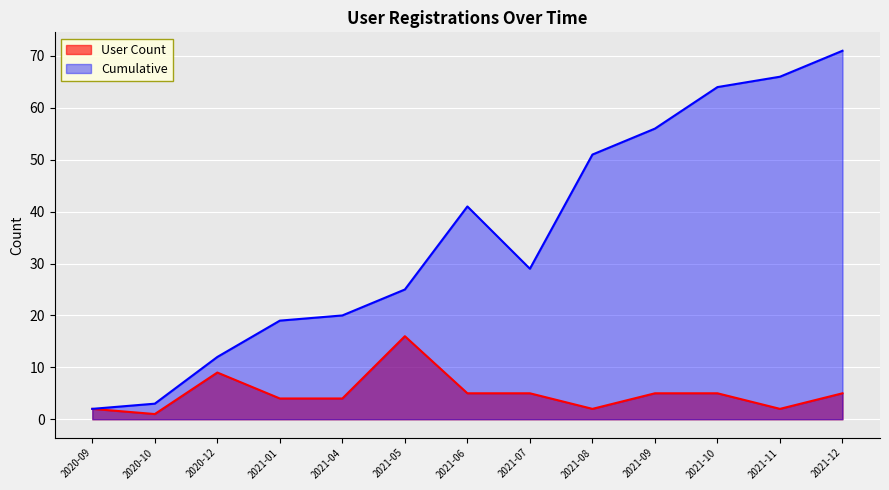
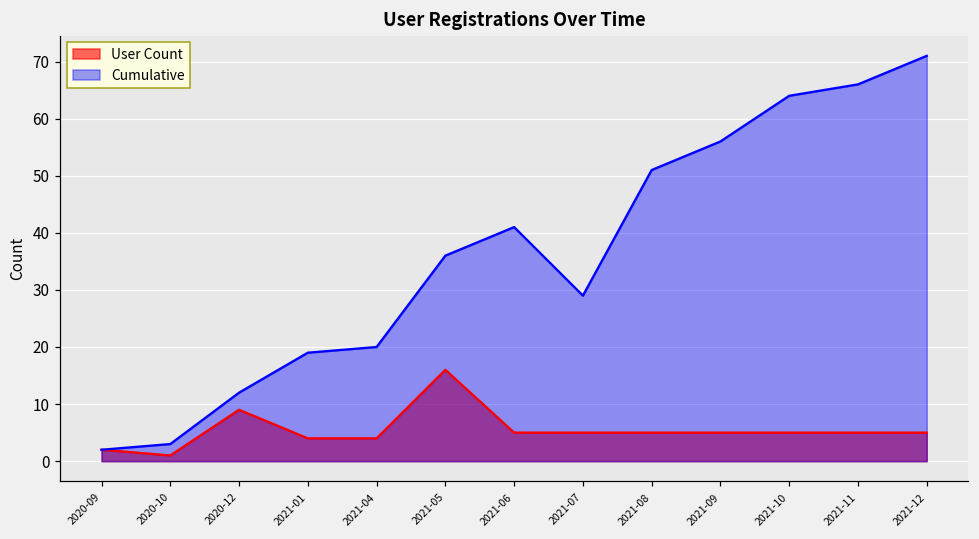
Cumulative, 2021-05: 25 -> 36
User Count, 2021-08: 2 -> 5
User Count, 2021-11: 2 -> 5
